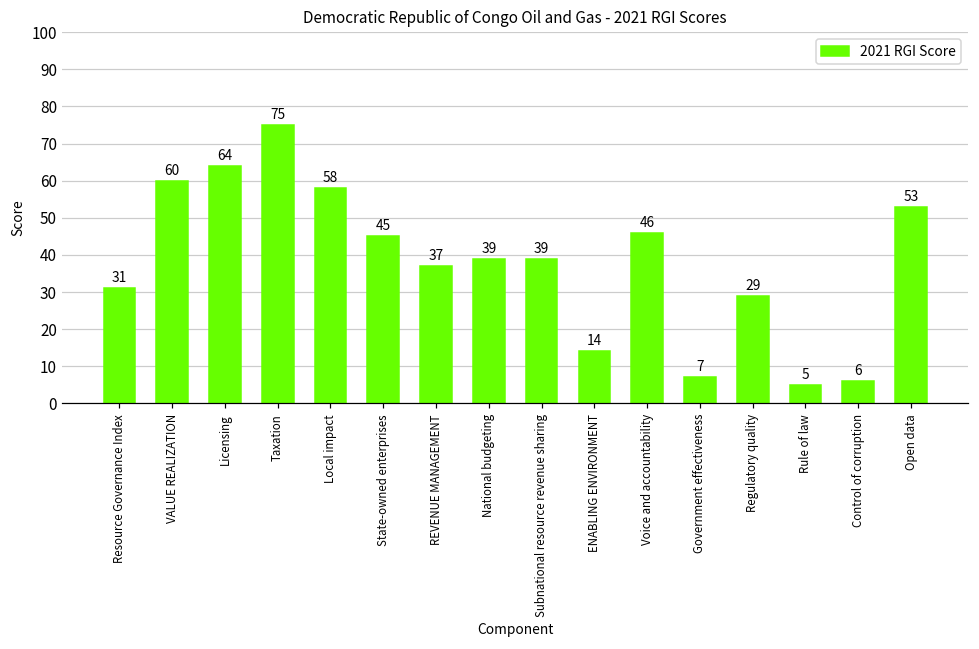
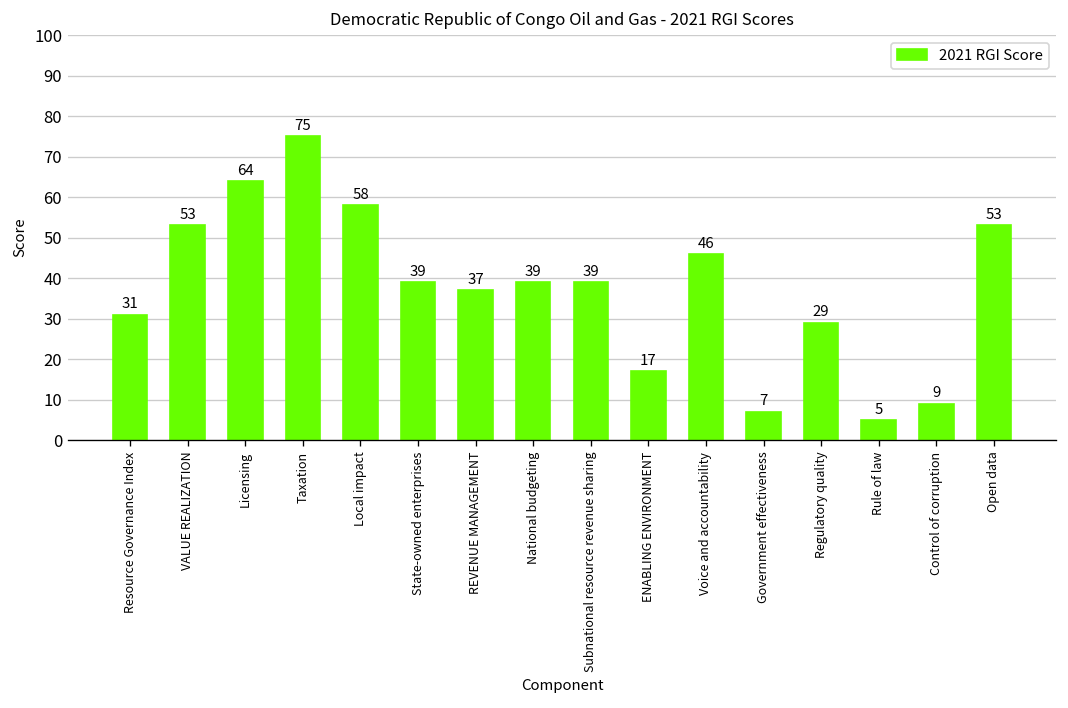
VALUE REALIZATION: 60 -> 53
State-owned enterprises: 45 -> 39
ENABLING ENVIRONMENT: 14 -> 17
Control of corruption: 6 -> 9
